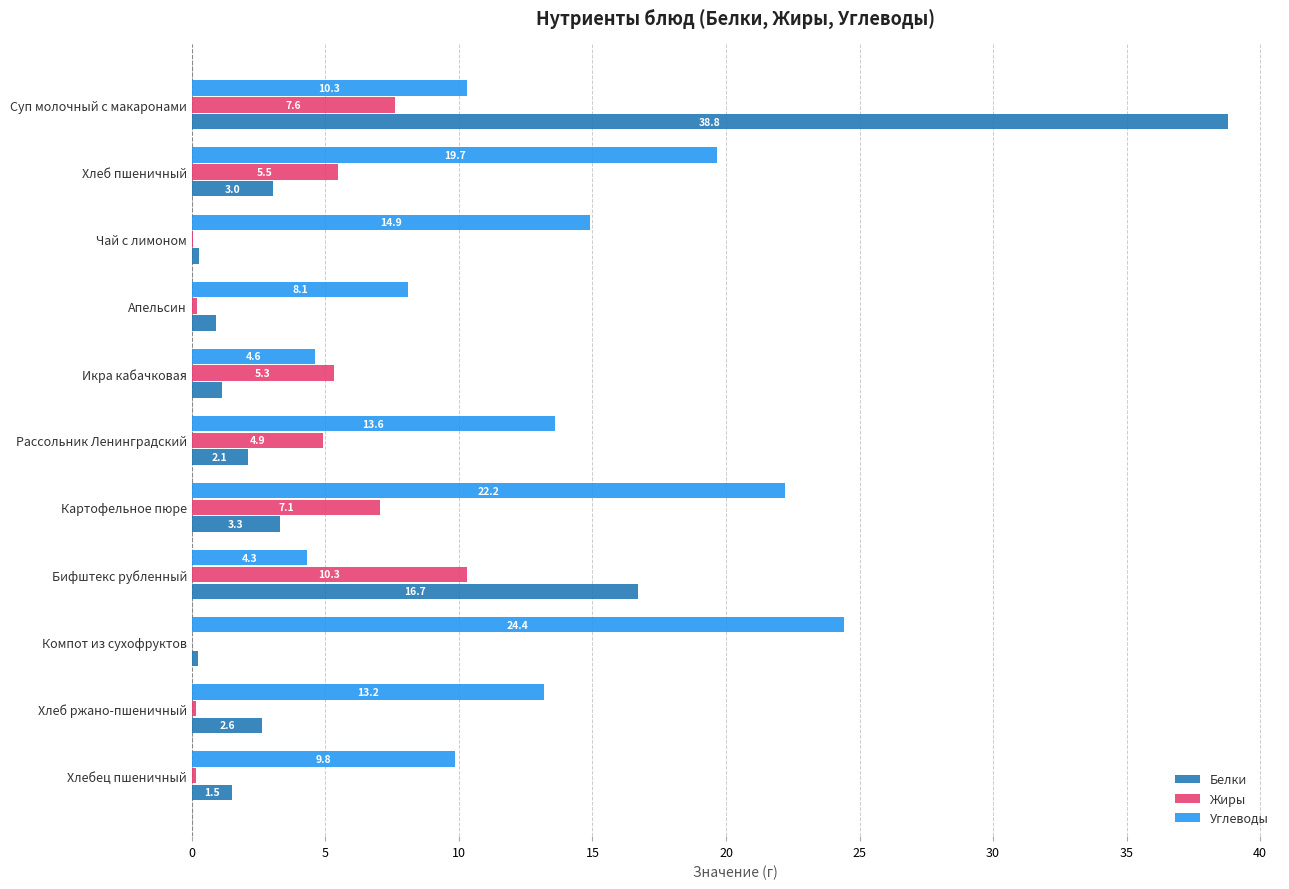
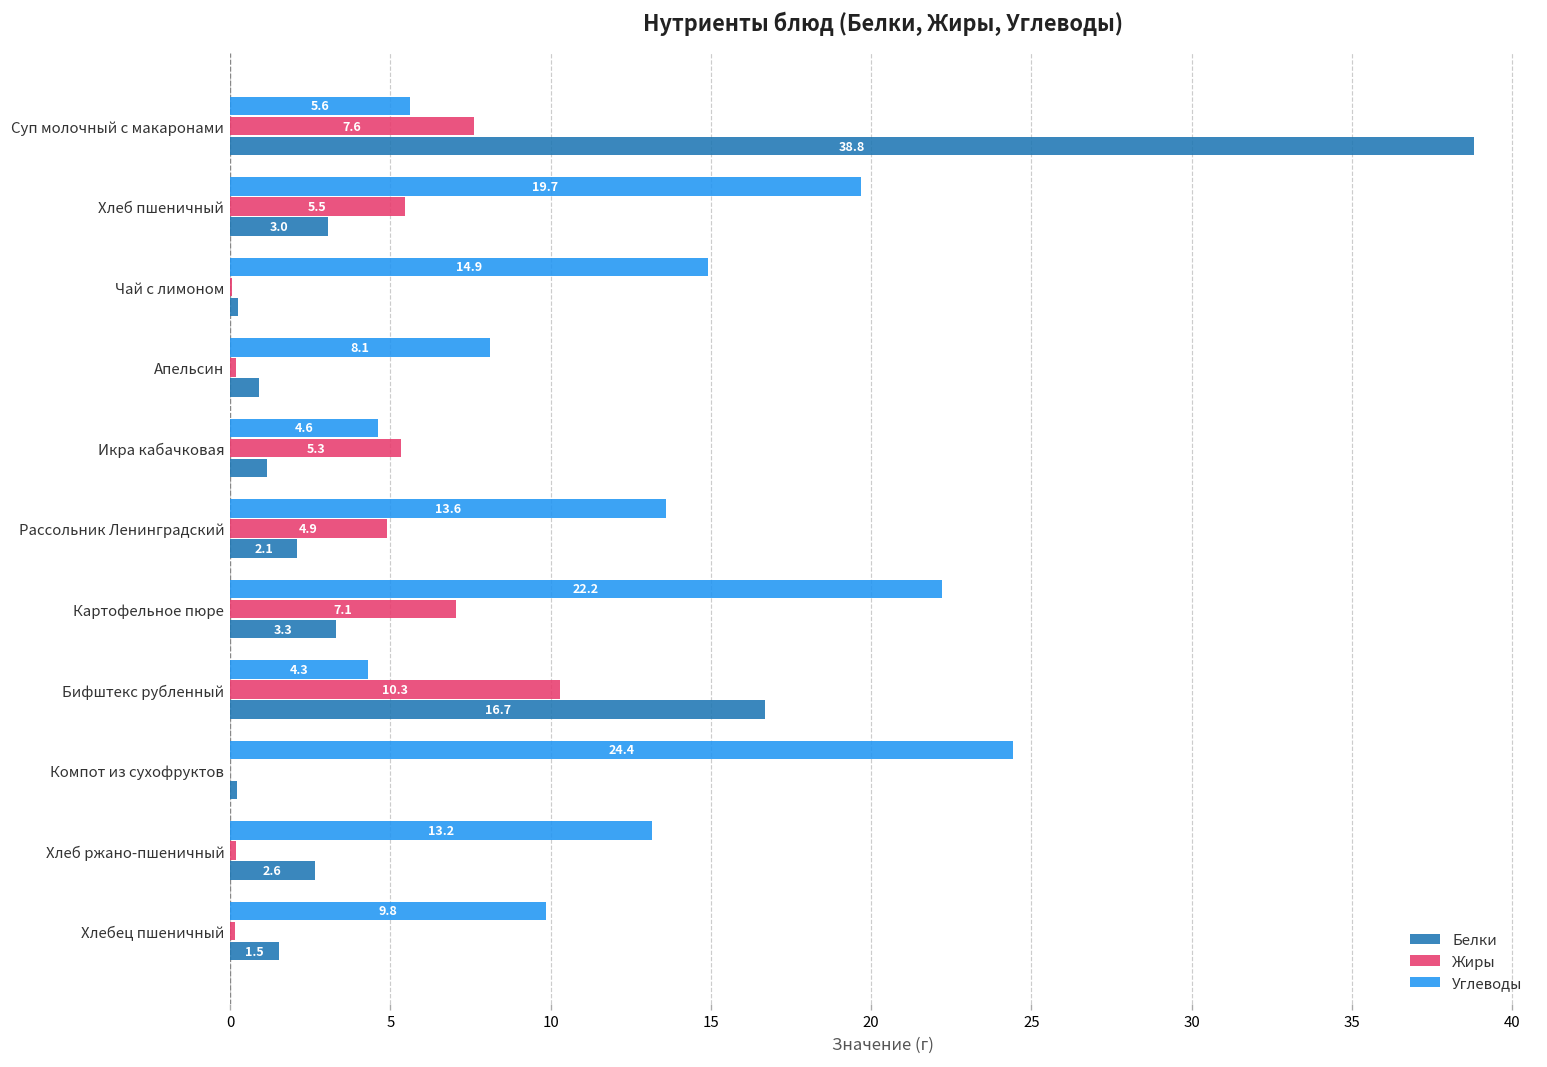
Углеводы, Суп молочный с макаронами: 10.3 -> 5.6
